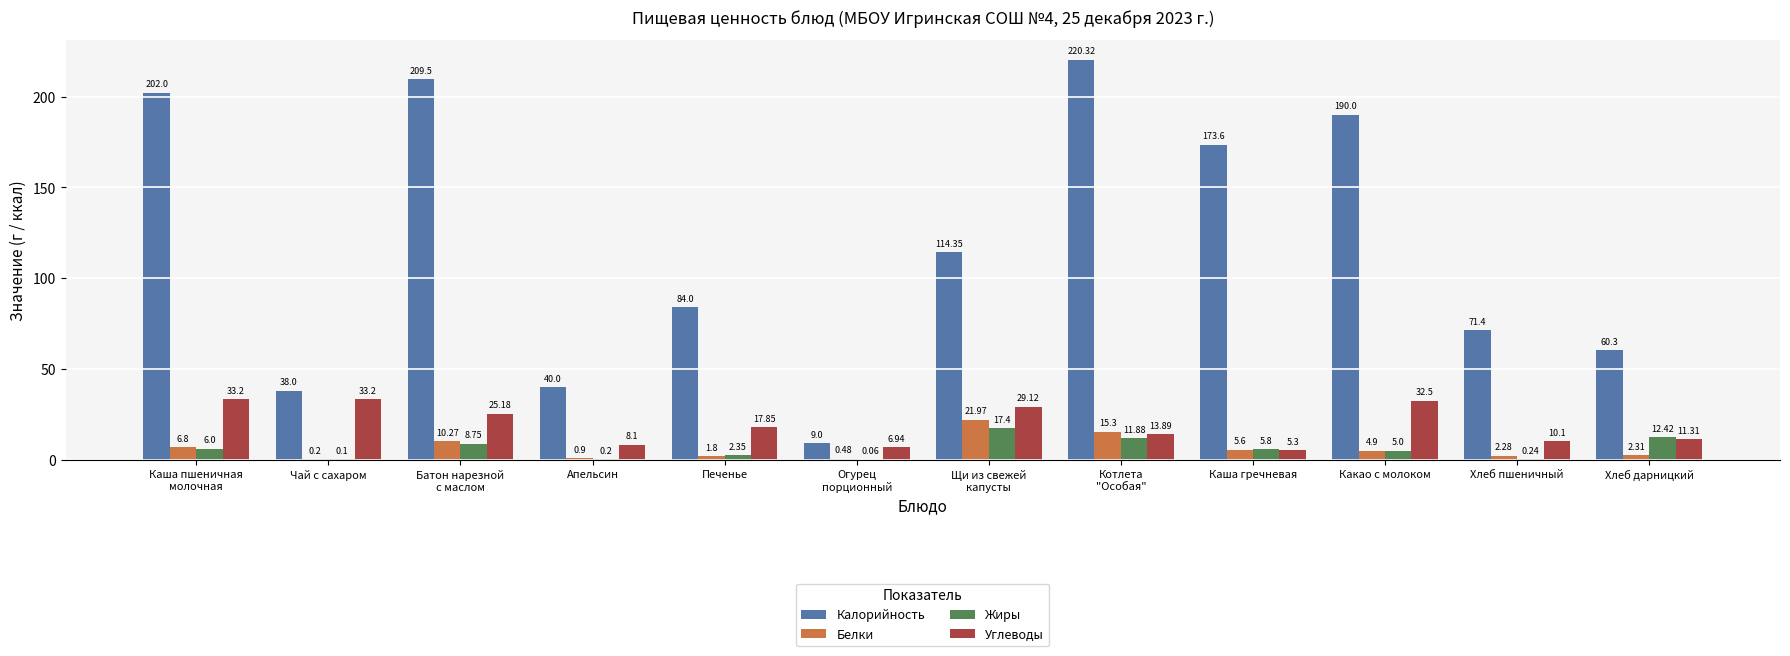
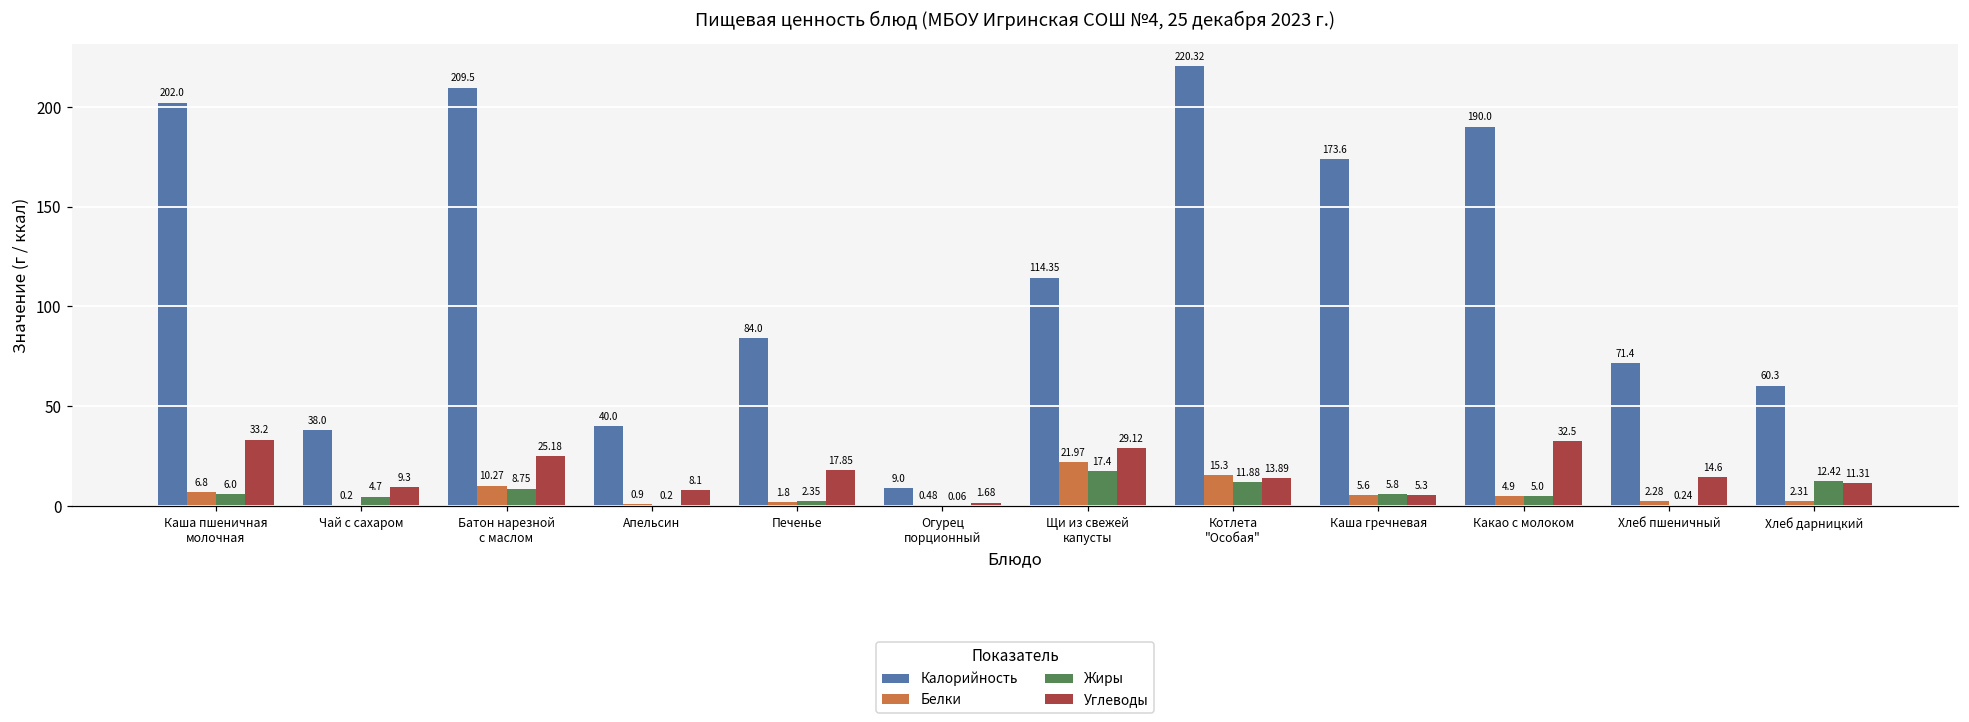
Жиры, Чай с сахаром: 0.1 -> 4.7
Углеводы, Чай с сахаром: 33.2 -> 9.3
Углеводы, Огурец порционный: 6.94 -> 1.68
Углеводы, Хлеб пшеничный: 10.1 -> 14.6
